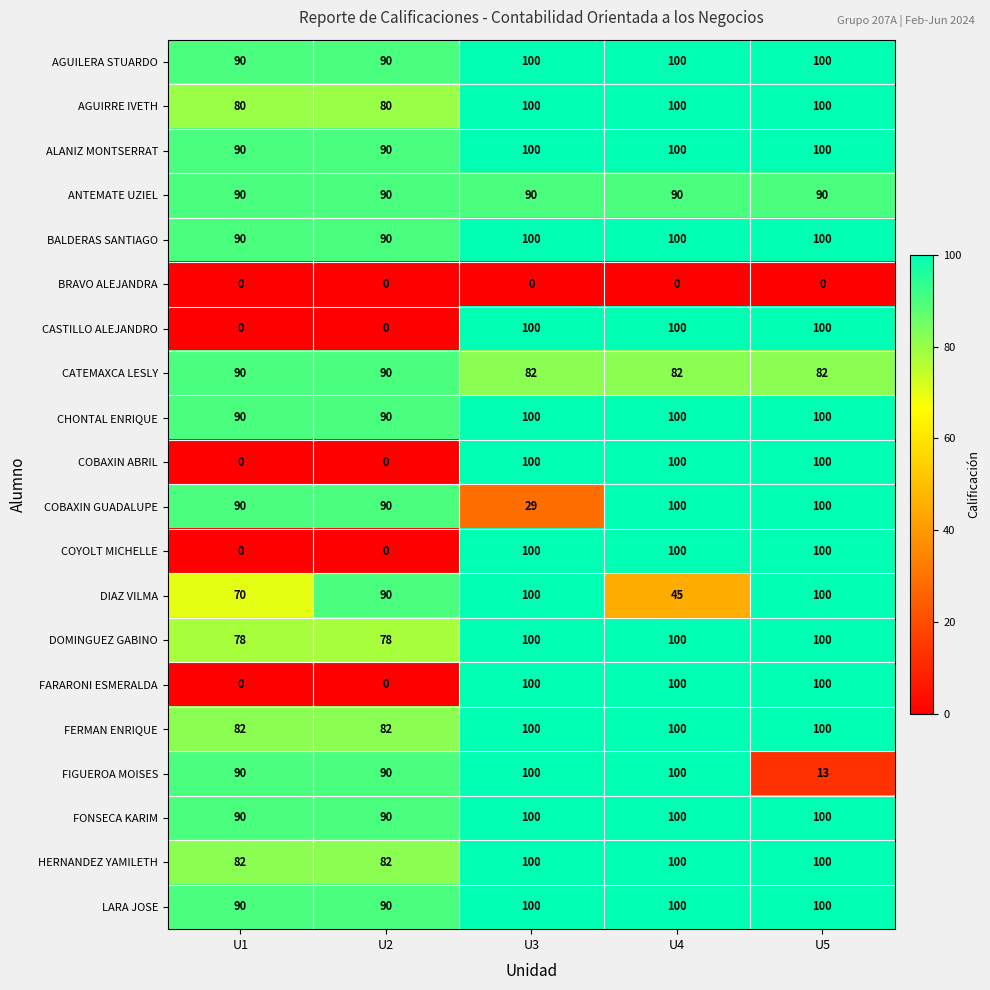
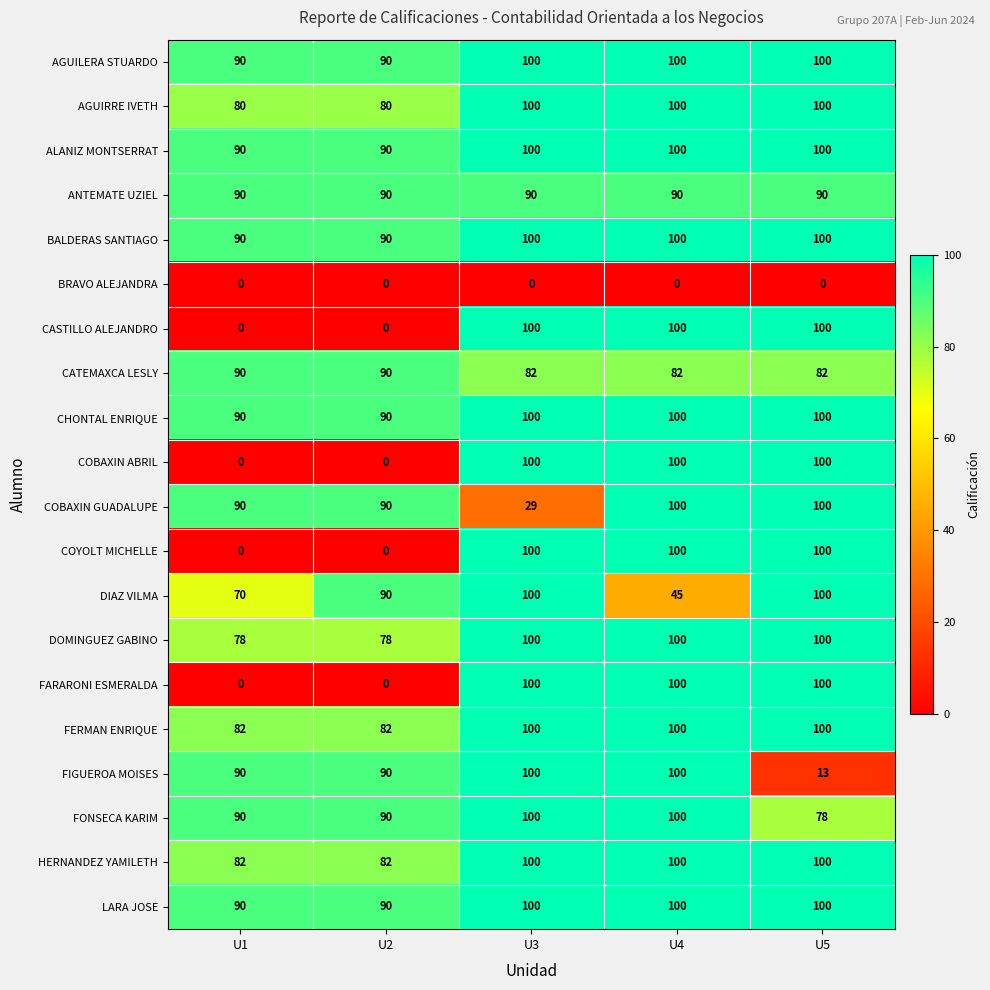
FONSECA KARIM, U5: 100 -> 78
